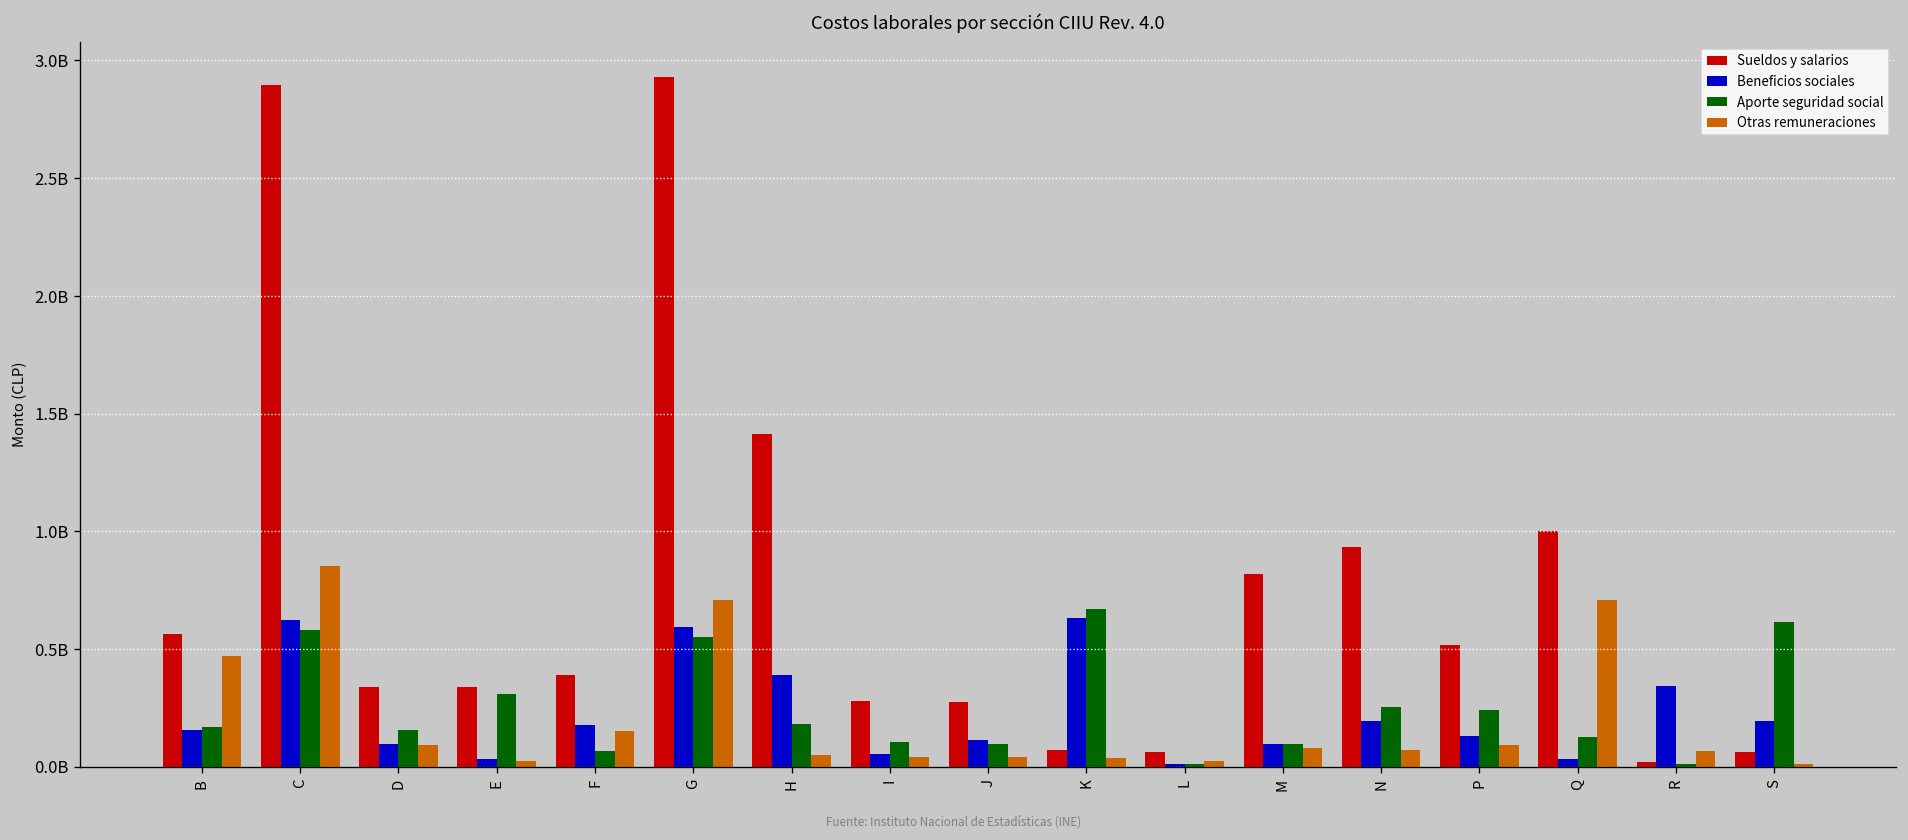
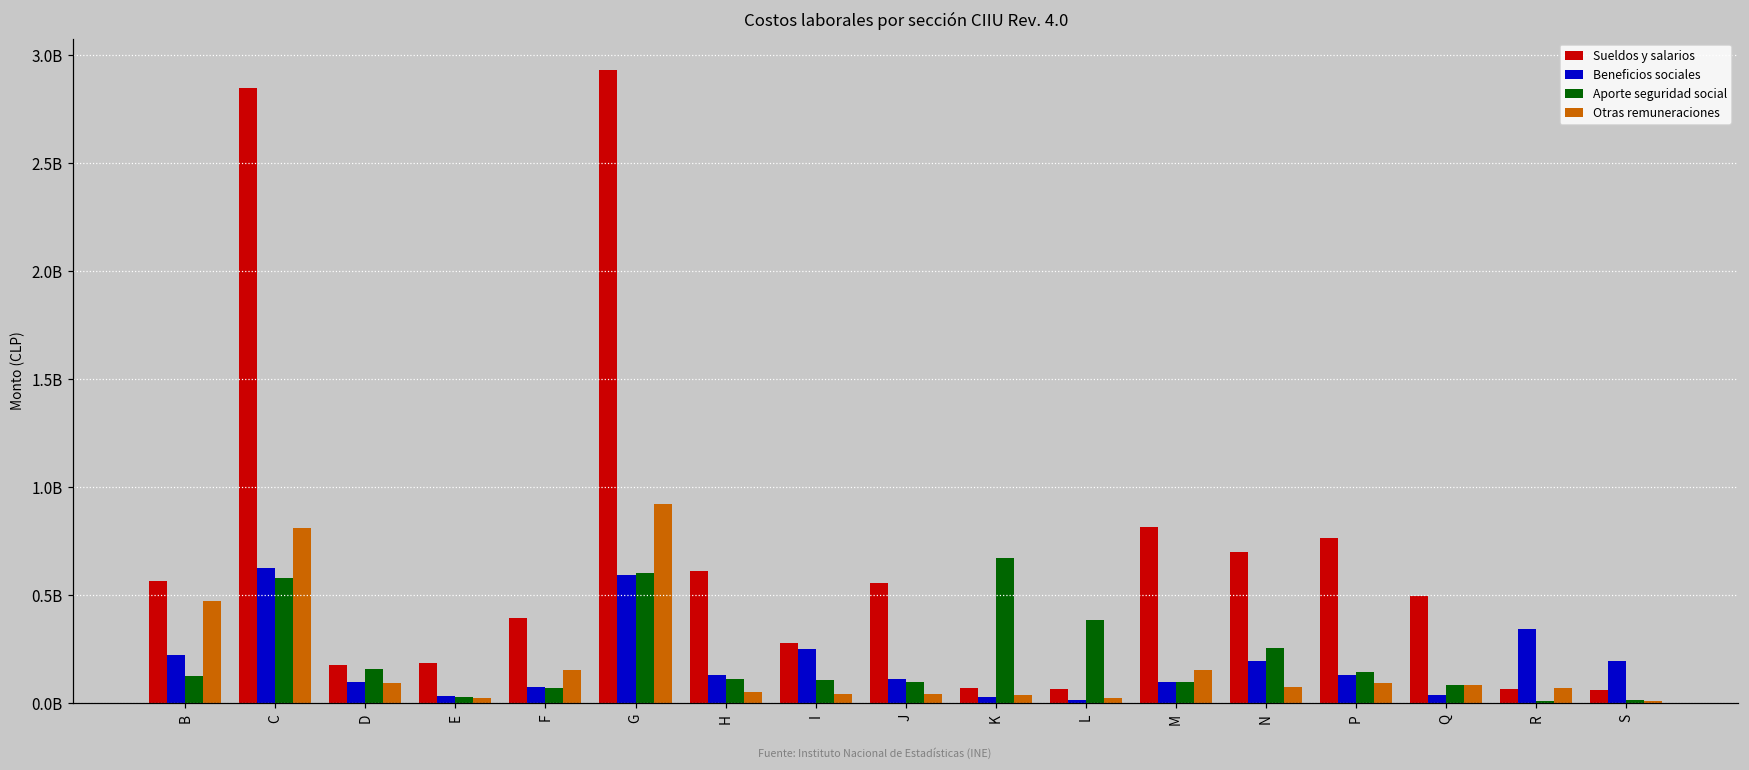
Beneficios sociales, B: 160000000 -> 220000000
Aporte seguridad social, B: 170000000 -> 120000000
Sueldos y salarios, C: 2890000000 -> 2850000000
Otras remuneraciones, C: 850000000 -> 810000000
Sueldos y salarios, D: 340000000 -> 180000000
Sueldos y salarios, E: 340000000 -> 190000000
Aporte seguridad social, E: 310000000 -> 30000000
Beneficios sociales, F: 180000000 -> 70000000
Aporte seguridad social, G: 550000000 -> 600000000
Otras remuneraciones, G: 710000000 -> 920000000
Sueldos y salarios, H: 1410000000 -> 610000000
Beneficios sociales, H: 390000000 -> 130000000
Aporte seguridad social, H: 180000000 -> 110000000
Beneficios sociales, I: 50000000 -> 250000000
Sueldos y salarios, J: 280000000 -> 560000000
Beneficios sociales, K: 630000000 -> 30000000
Aporte seguridad social, L: 10000000 -> 380000000
Otras remuneraciones, M: 80000000 -> 150000000
Sueldos y salarios, N: 930000000 -> 700000000
Sueldos y salarios, P: 520000000 -> 760000000
Aporte seguridad social, P: 240000000 -> 140000000
Sueldos y salarios, Q: 1000000000 -> 500000000
Aporte seguridad social, Q: 130000000 -> 90000000
Otras remuneraciones, Q: 710000000 -> 80000000
Sueldos y salarios, R: 20000000 -> 70000000
Aporte seguridad social, S: 620000000 -> 10000000
